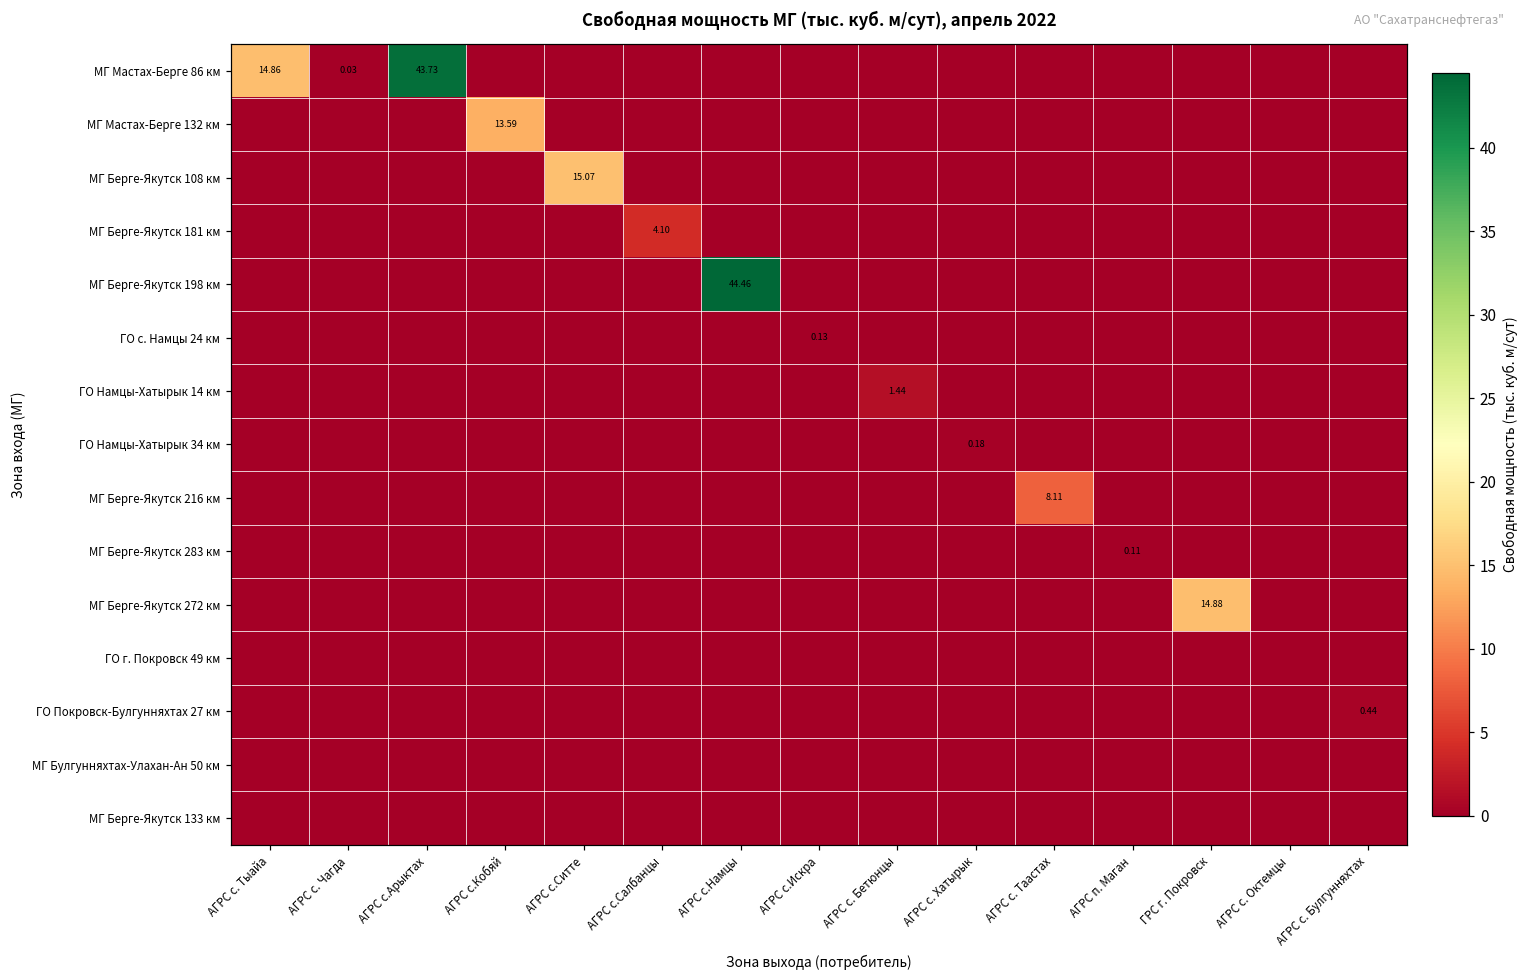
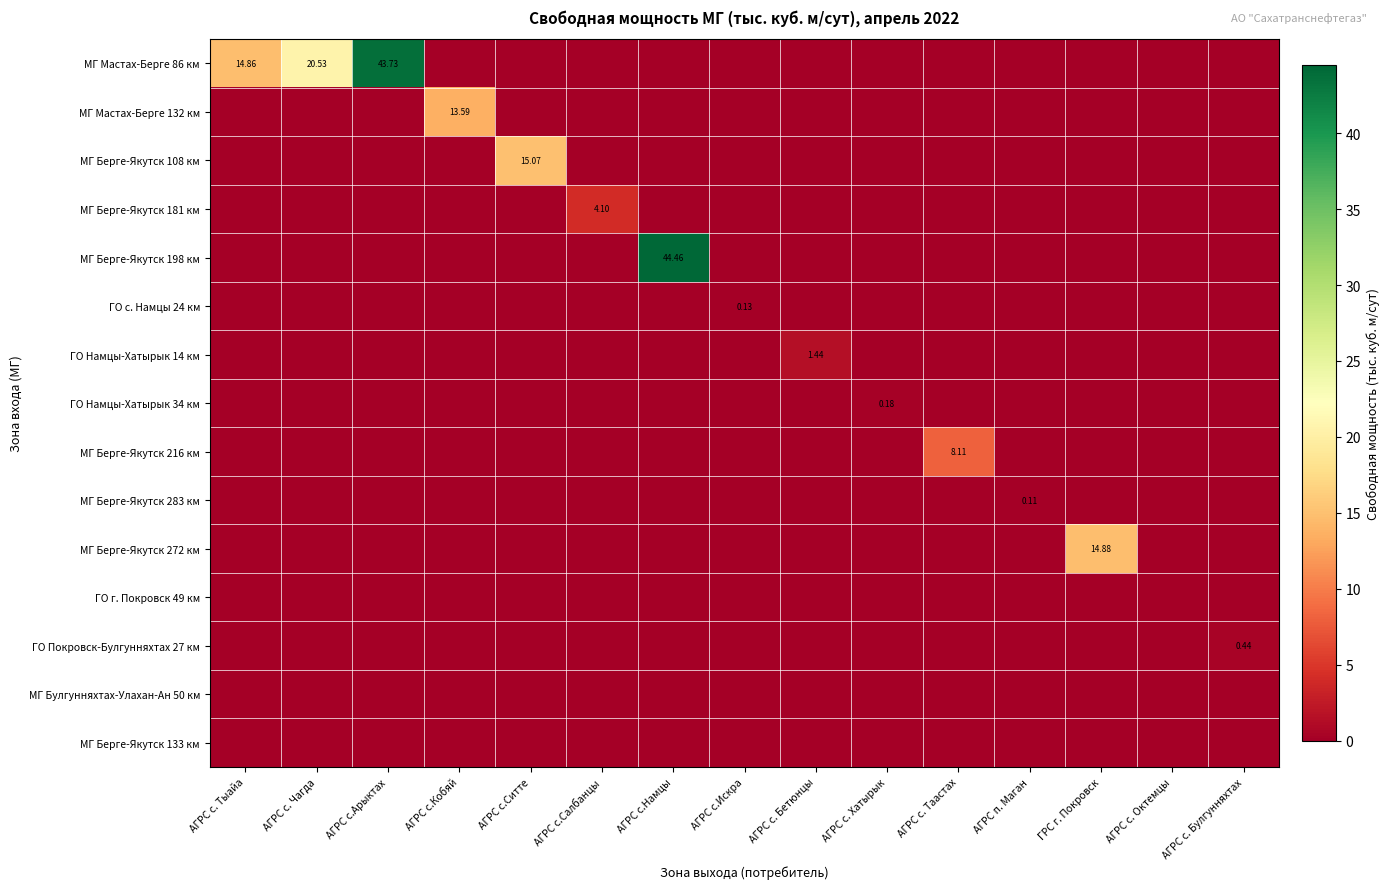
МГ Мастах-Берге 86 км, АГРС с. Чагда: 0.03 -> 20.53
